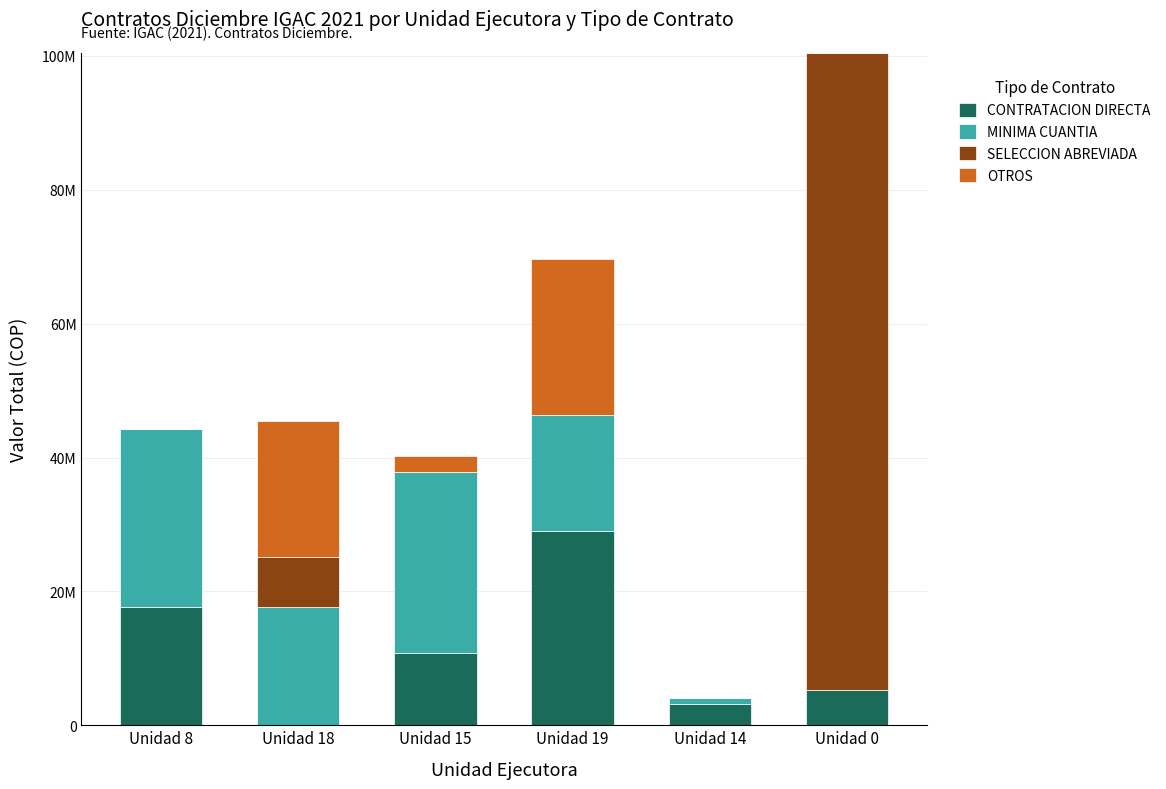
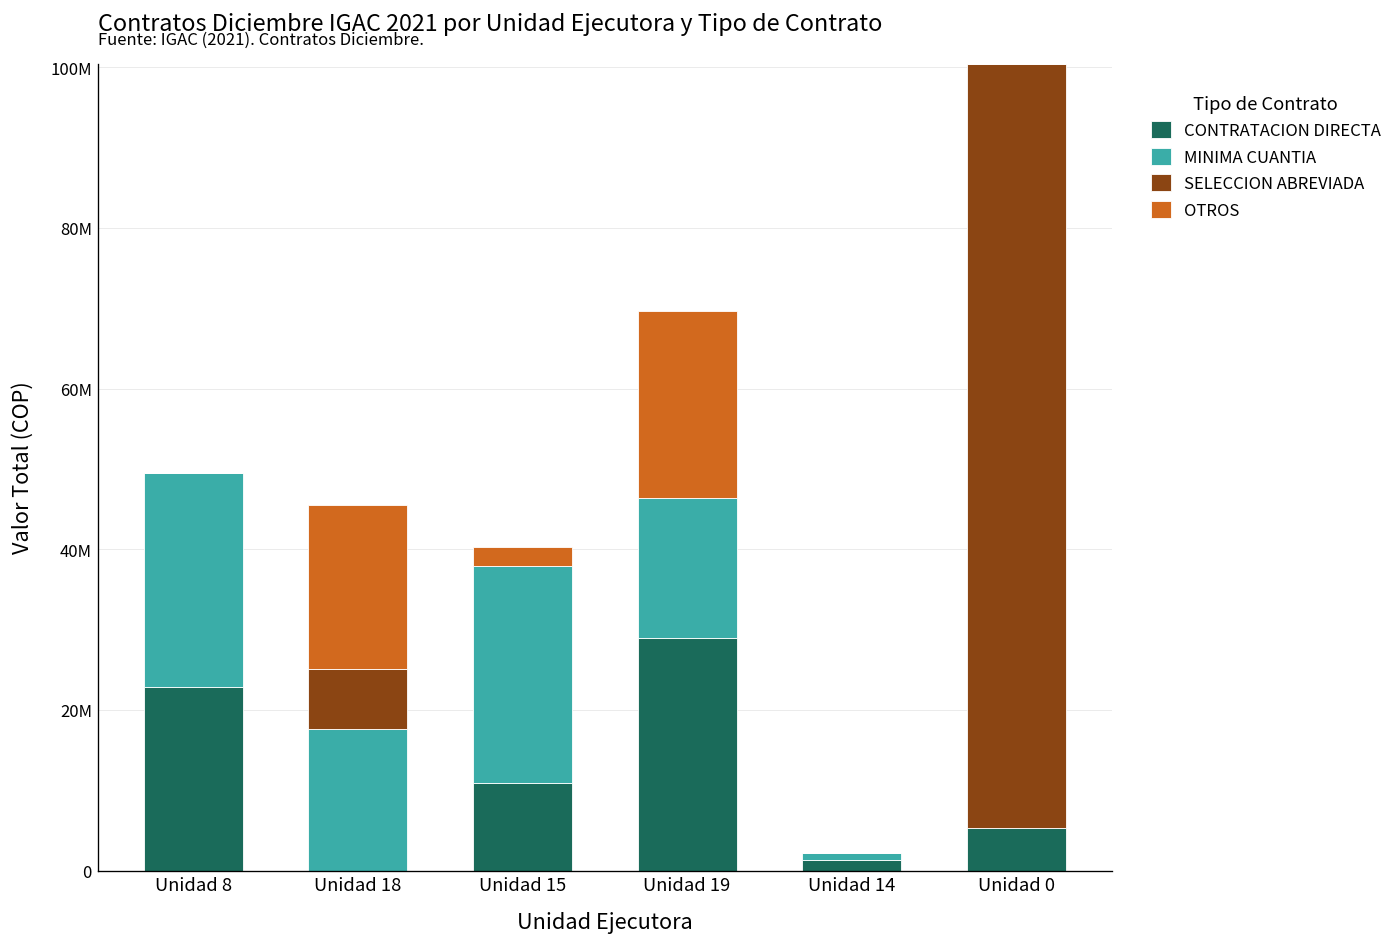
CONTRATACION DIRECTA, Unidad 8: 18000000 -> 23000000
CONTRATACION DIRECTA, Unidad 14: 3000000 -> 1000000
